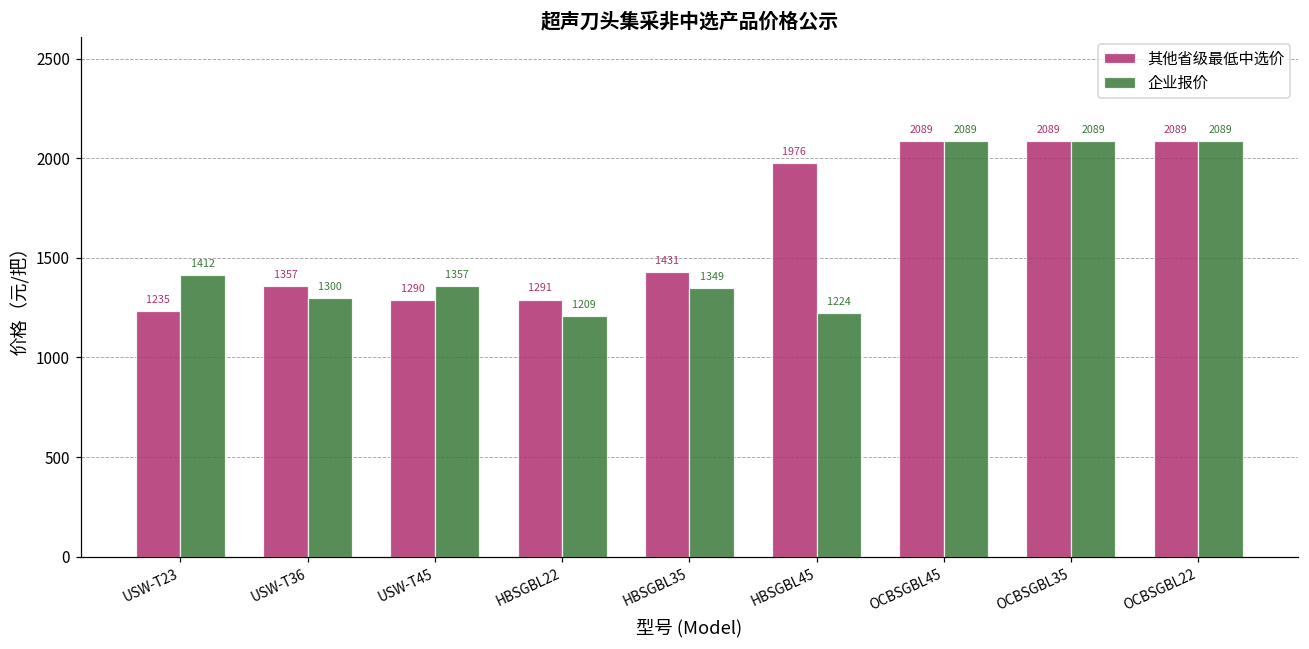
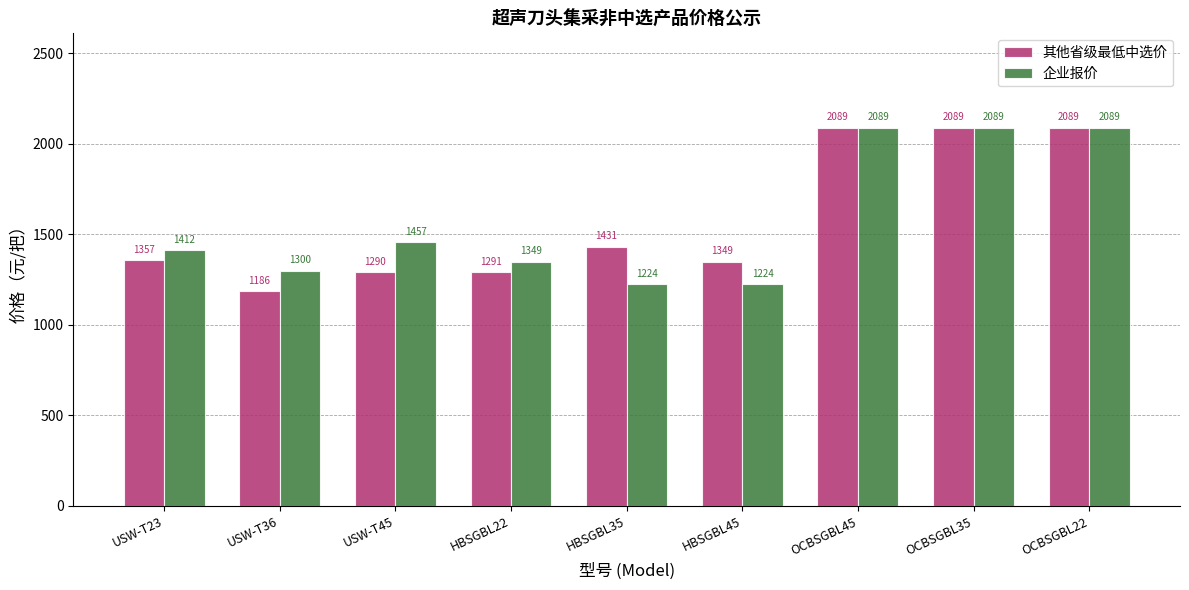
其他省级最低中选价, USW-T23: 1235 -> 1357
其他省级最低中选价, USW-T36: 1357 -> 1186
企业报价, USW-T45: 1357 -> 1457
企业报价, HBSGBL22: 1209 -> 1349
企业报价, HBSGBL35: 1349 -> 1224
其他省级最低中选价, HBSGBL45: 1976 -> 1349
